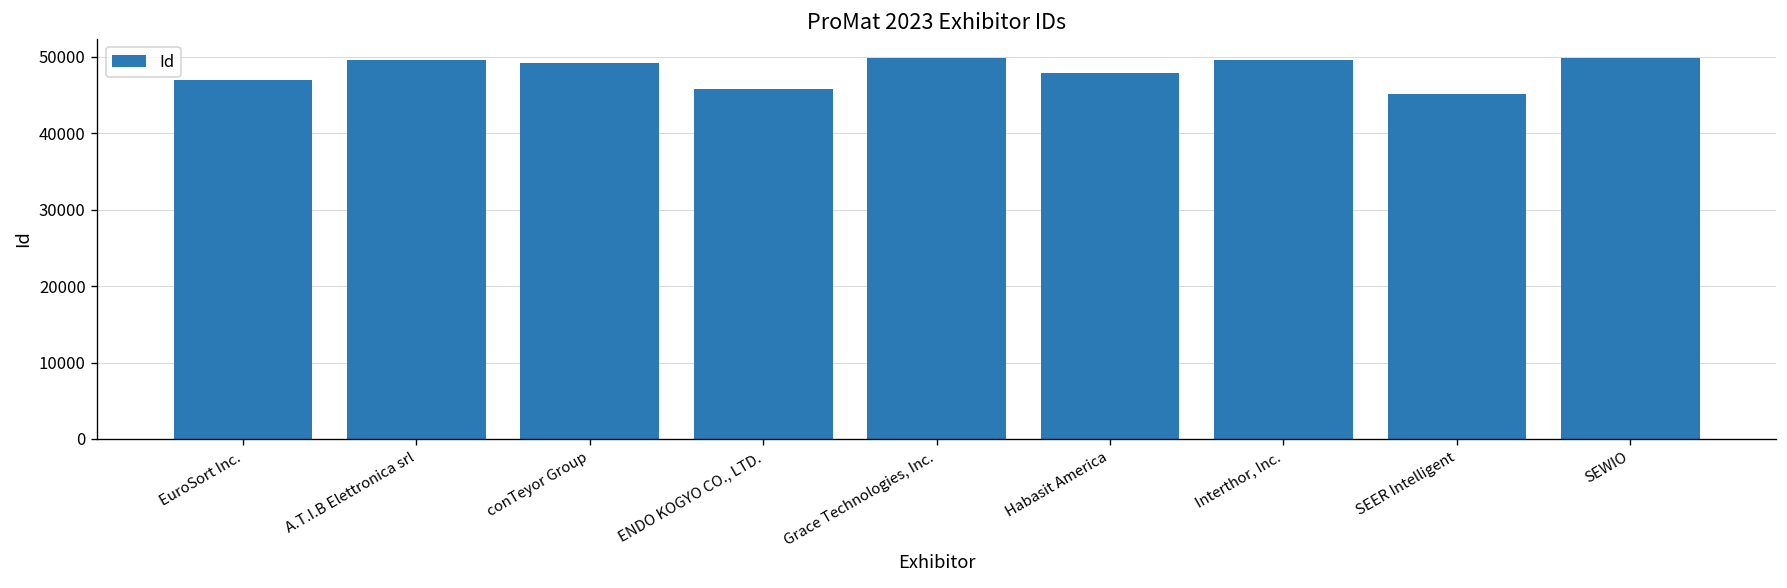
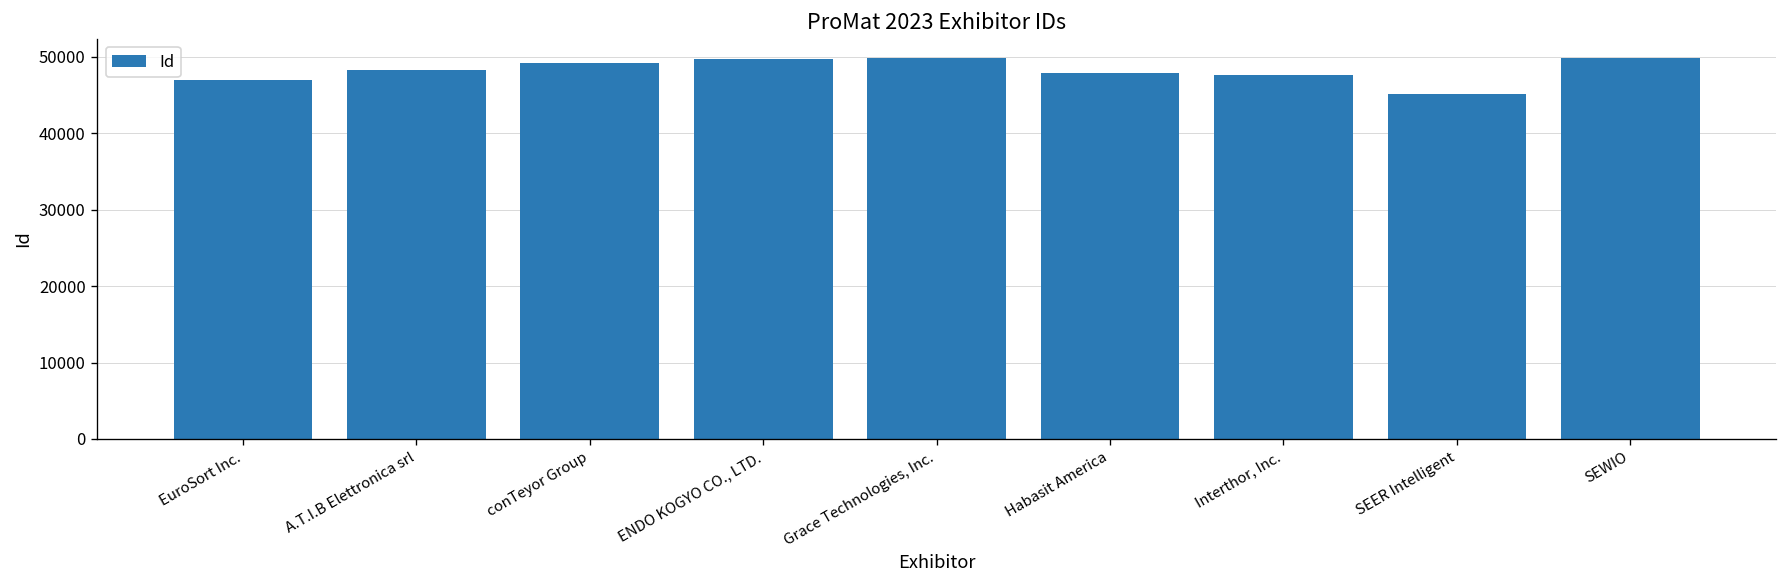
A.T.I.B Elettronica srl: 50000 -> 48000
ENDO KOGYO CO., LTD.: 46000 -> 50000
Interthor, Inc.: 50000 -> 48000
